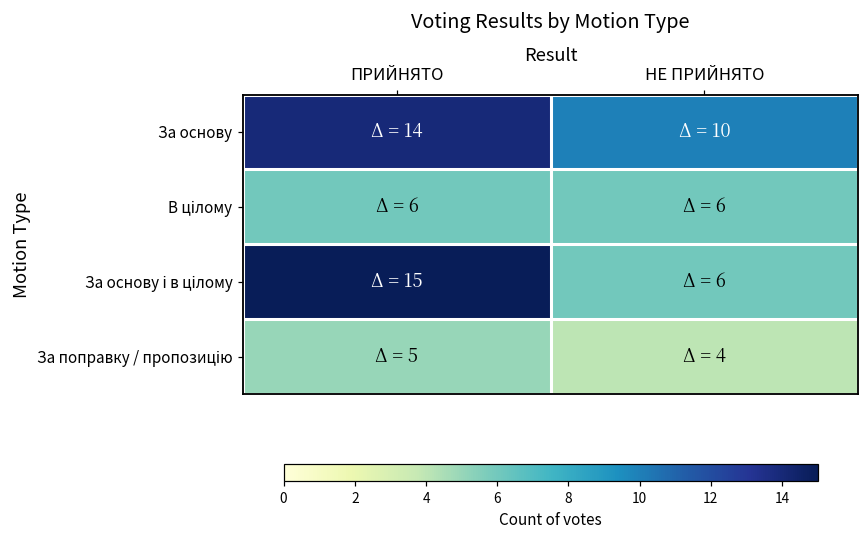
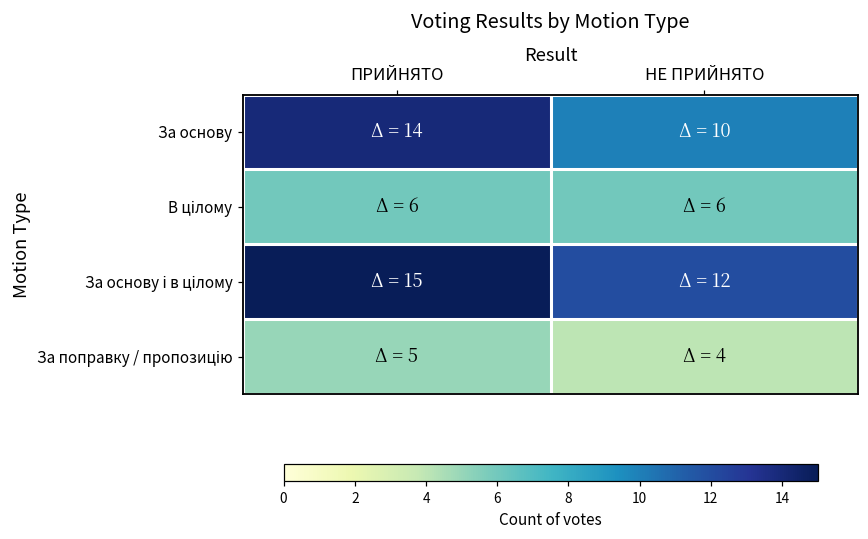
За основу і в цілому, НЕ ПРИЙНЯТО: 6 -> 12
